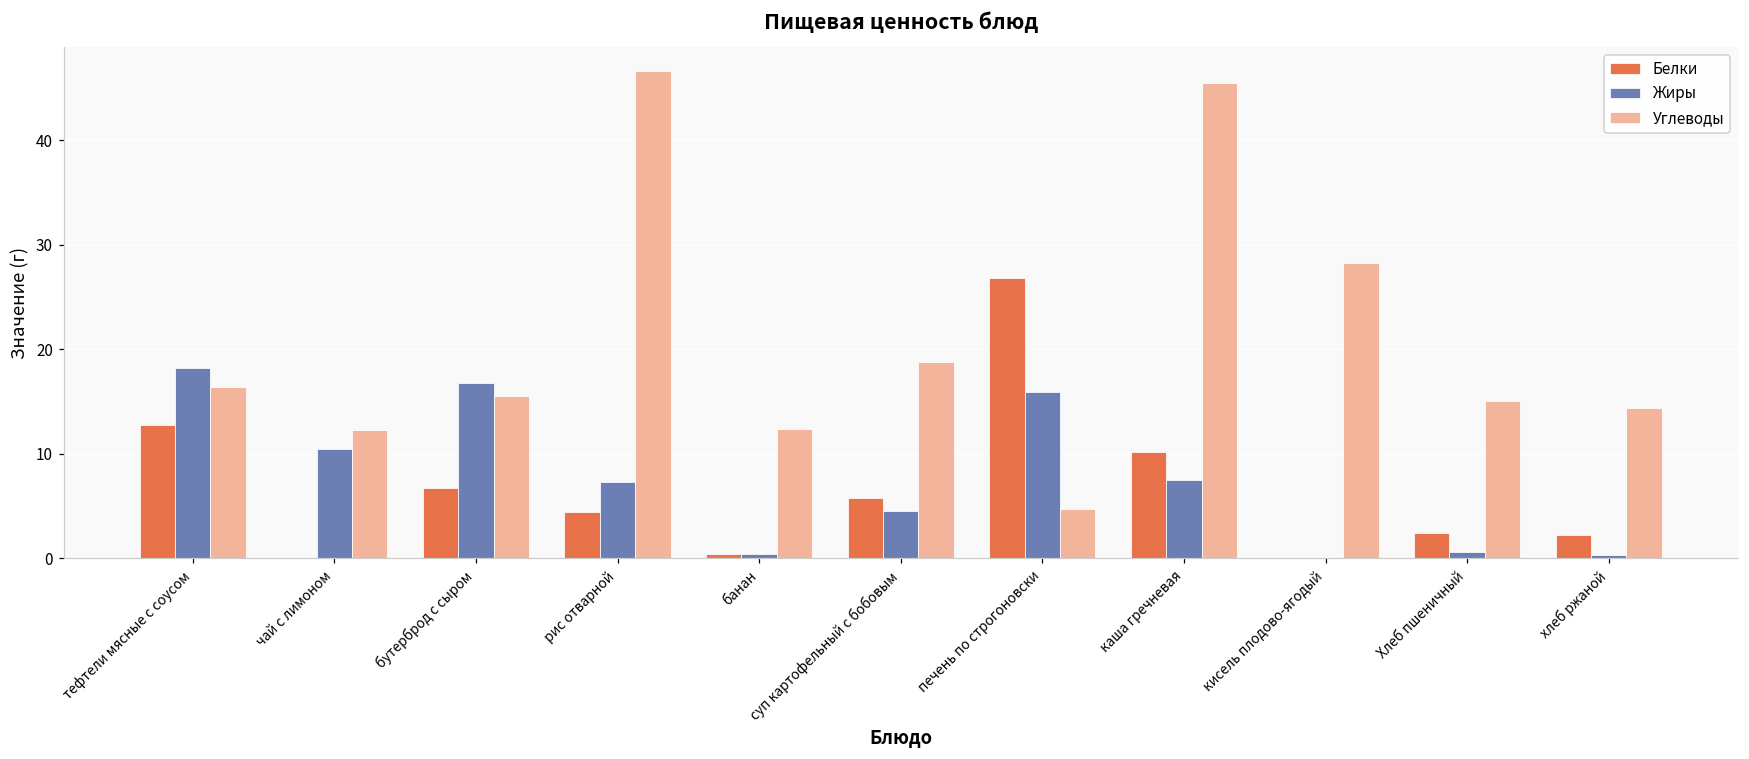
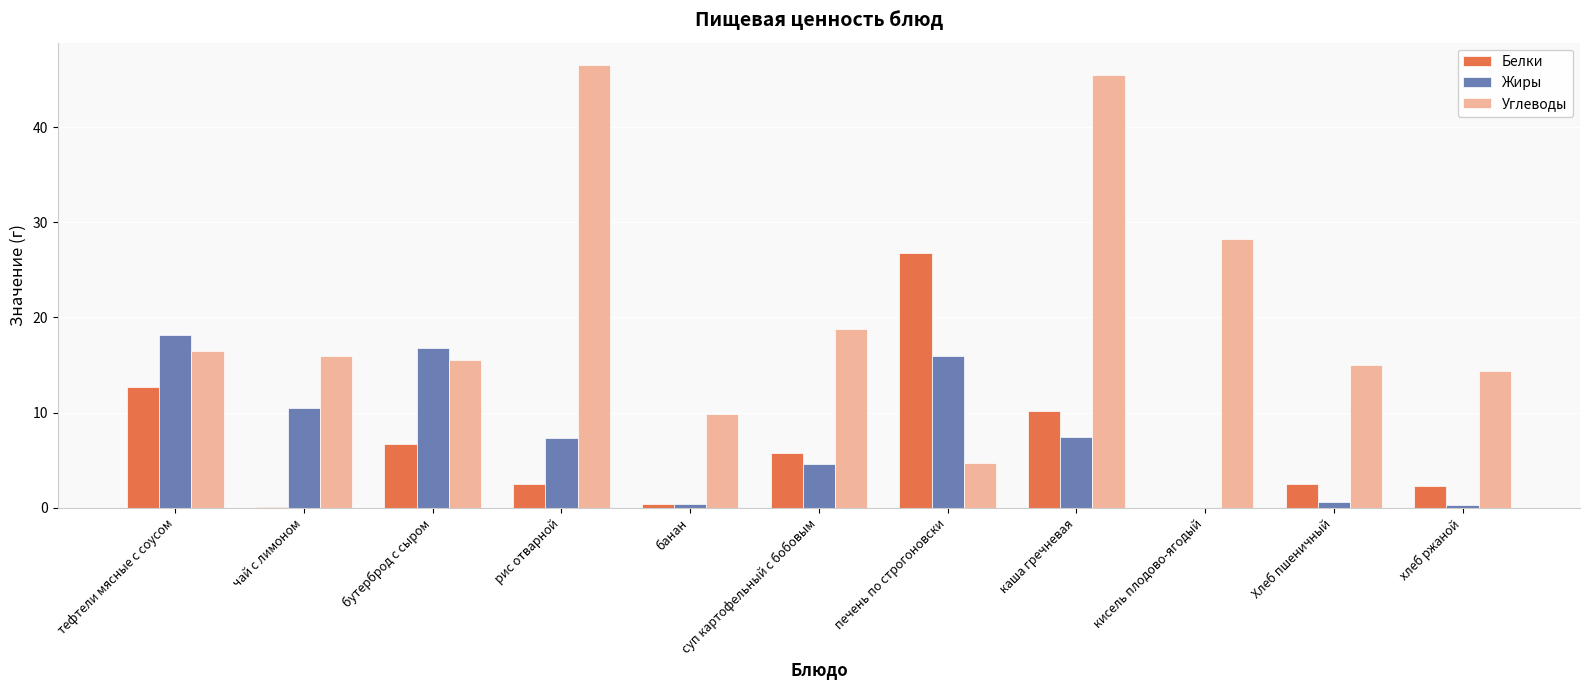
Углеводы, чай с лимоном: 12 -> 16
Белки, рис отварной: 4 -> 2
Углеводы, банан: 12 -> 10
